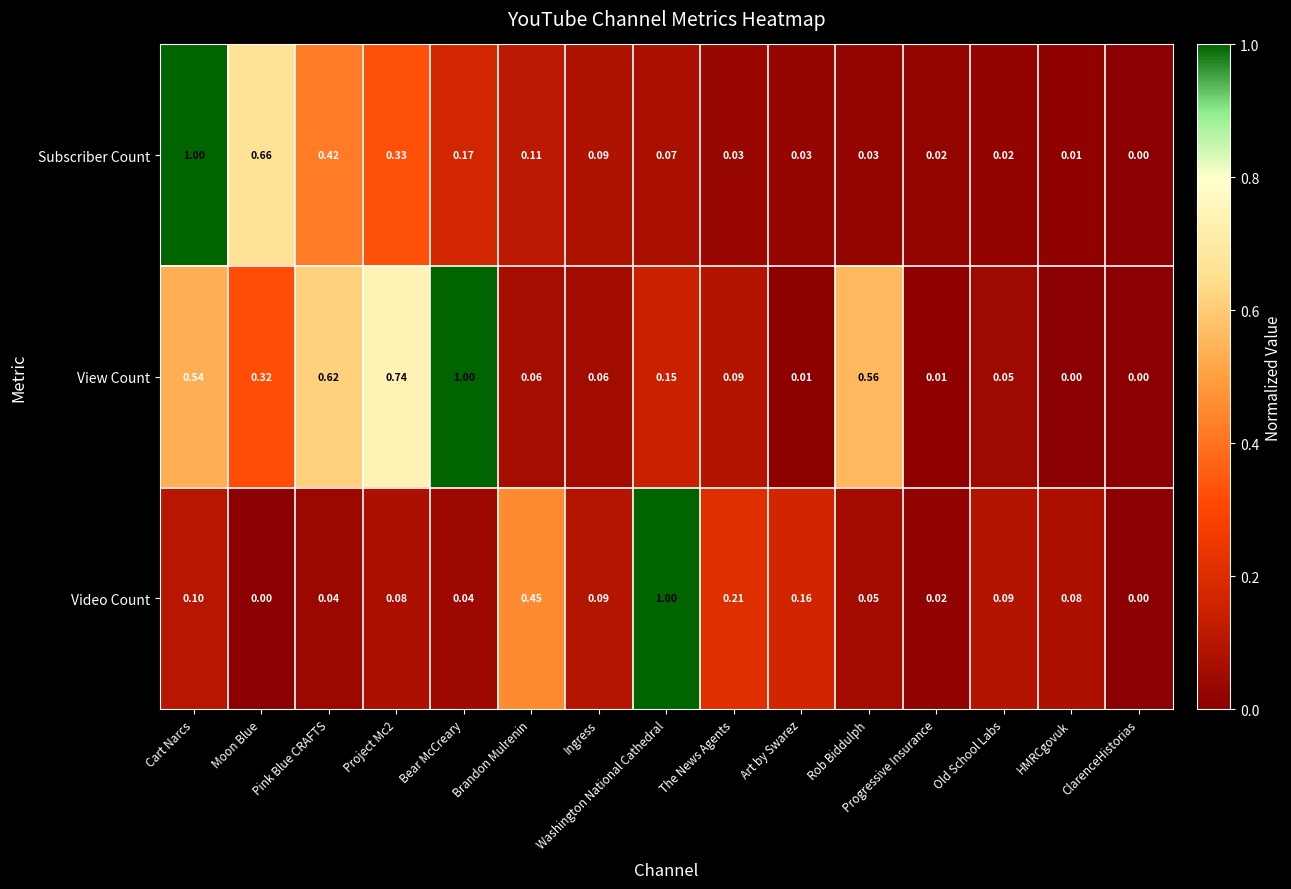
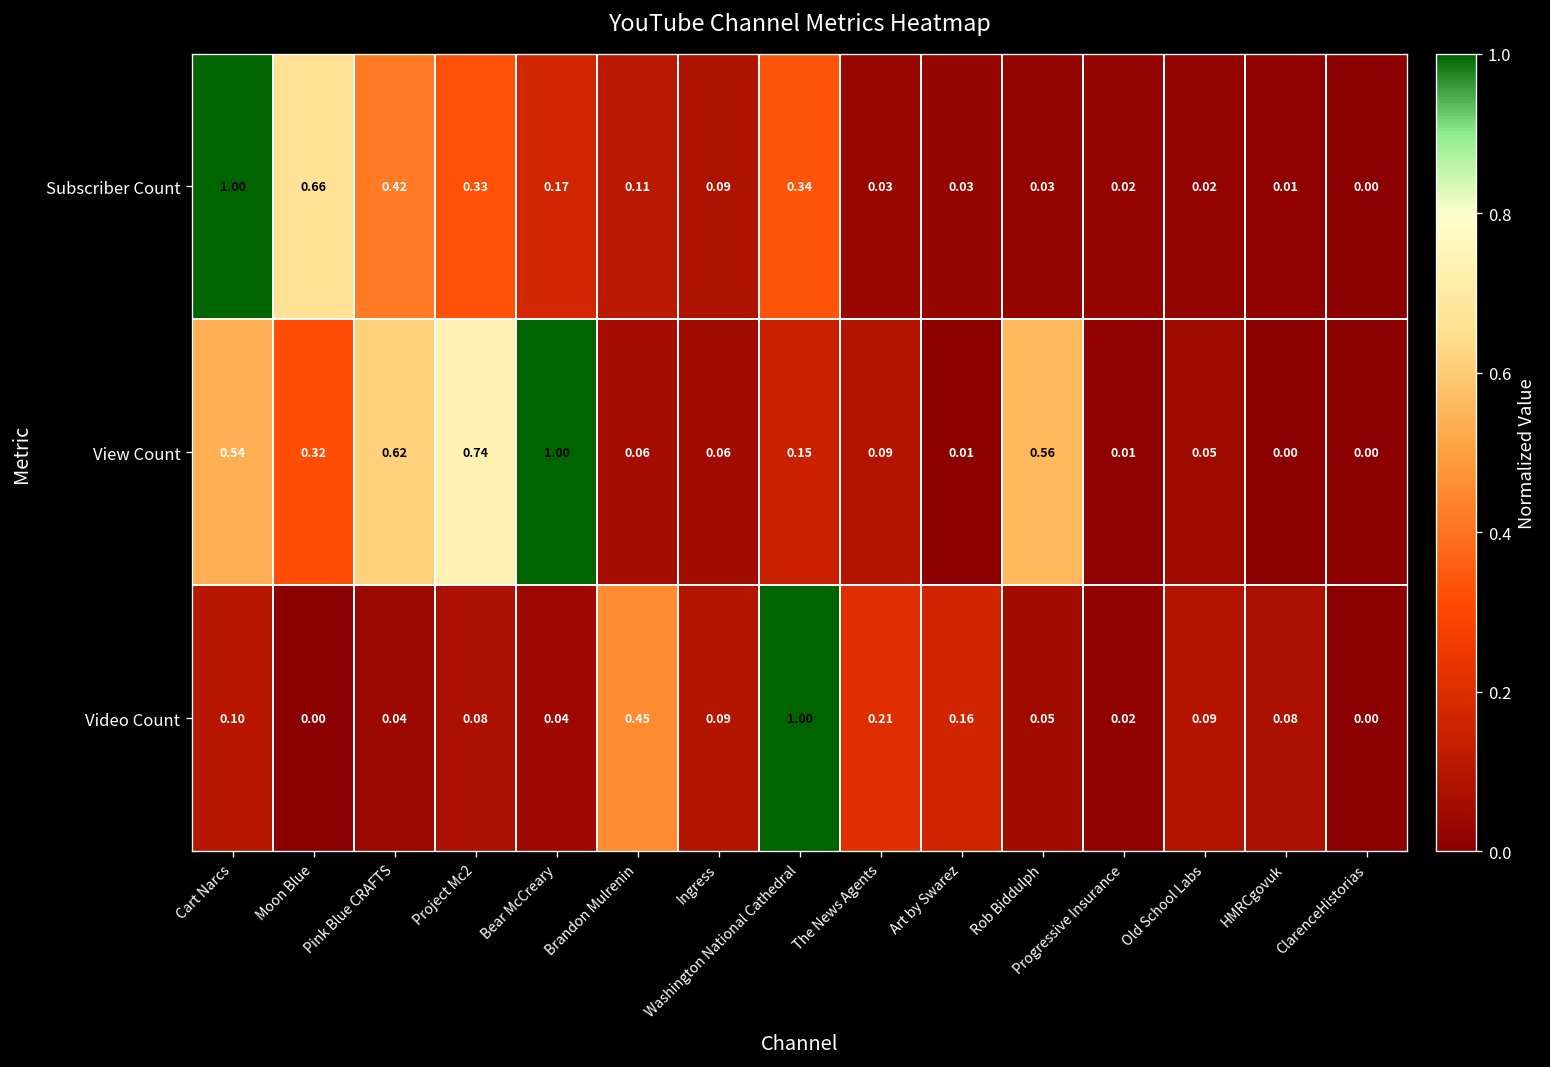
Subscriber Count, Washington National Cathedral: 0.07 -> 0.34
